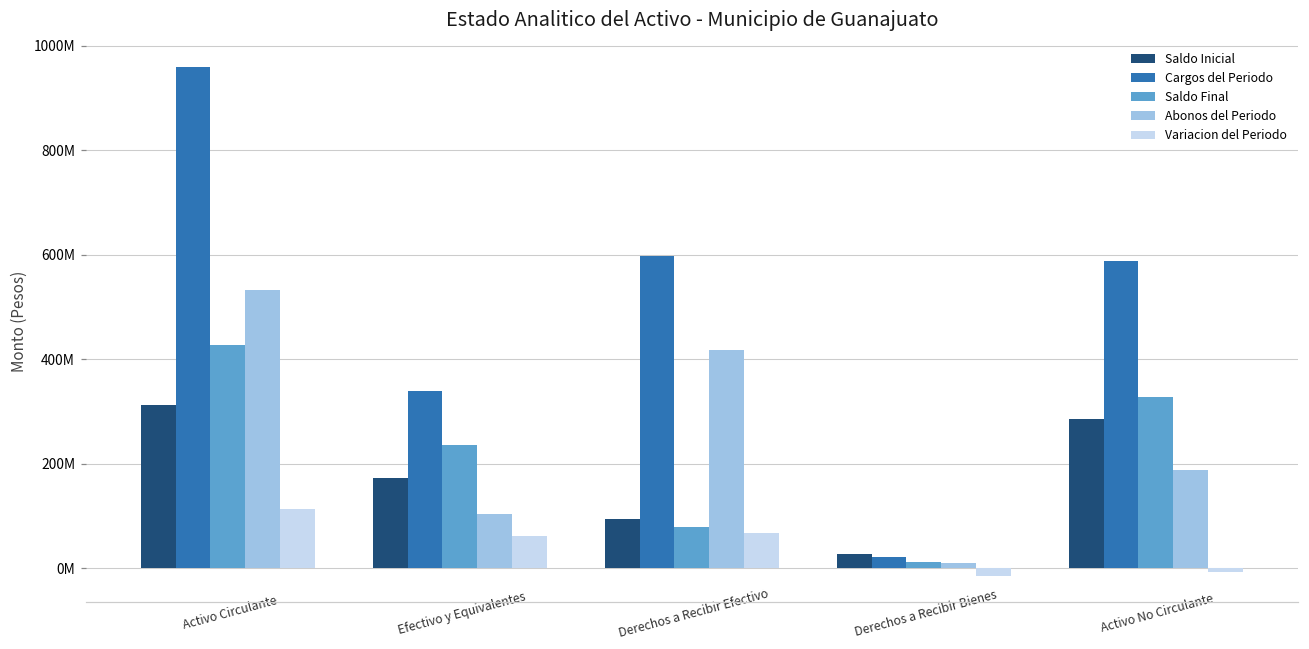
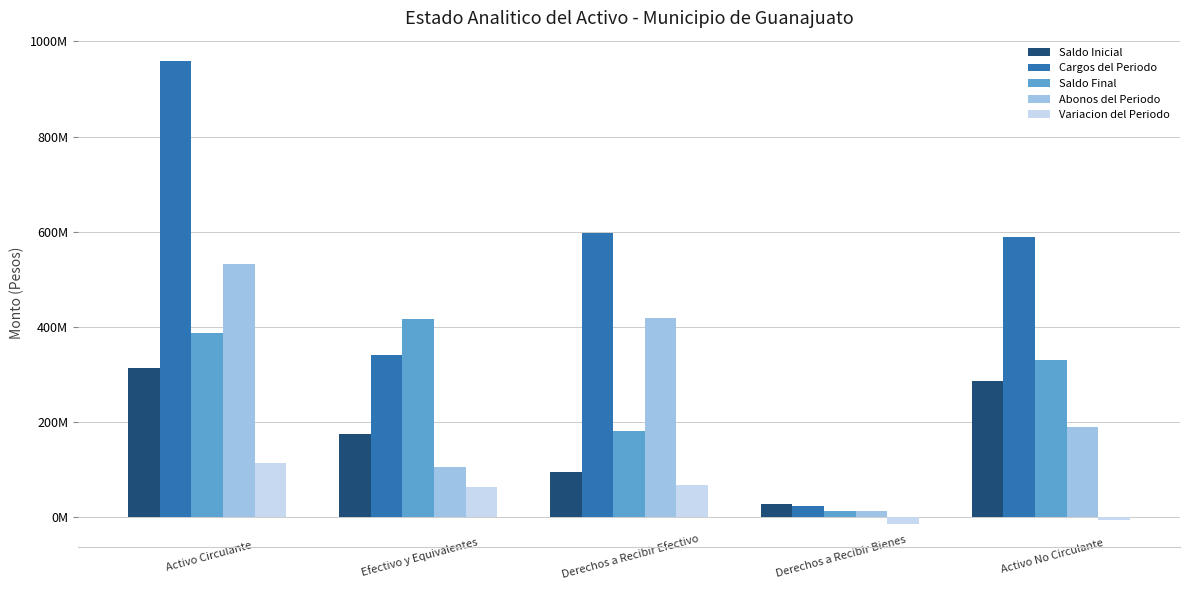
Saldo Final, Activo Circulante: 430000000 -> 390000000
Saldo Final, Efectivo y Equivalentes: 240000000 -> 420000000
Saldo Final, Derechos a Recibir Efectivo: 80000000 -> 180000000
